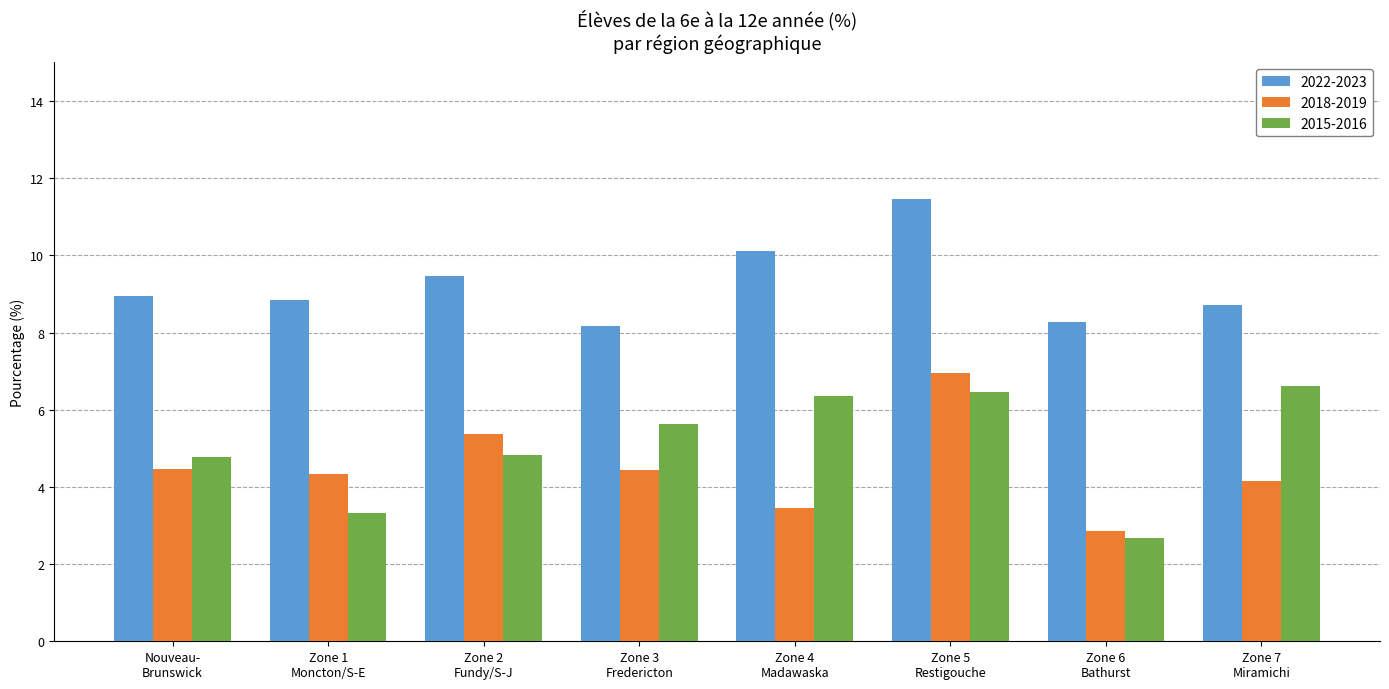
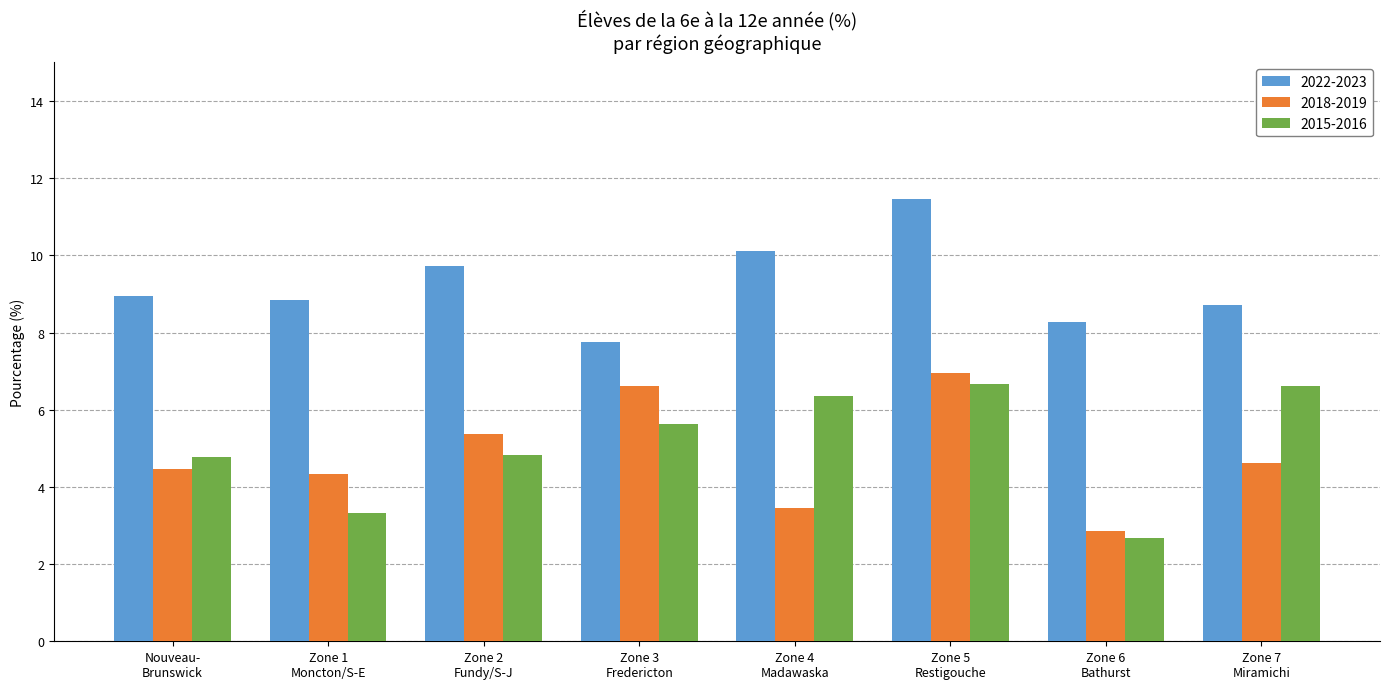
2022-2023, Zone 2 Fundy/S-J: 9.5 -> 9.7
2022-2023, Zone 3 Fredericton: 8.2 -> 7.8
2018-2019, Zone 3 Fredericton: 4.4 -> 6.6
2015-2016, Zone 5 Restigouche: 6.5 -> 6.7
2018-2019, Zone 7 Miramichi: 4.1 -> 4.6
